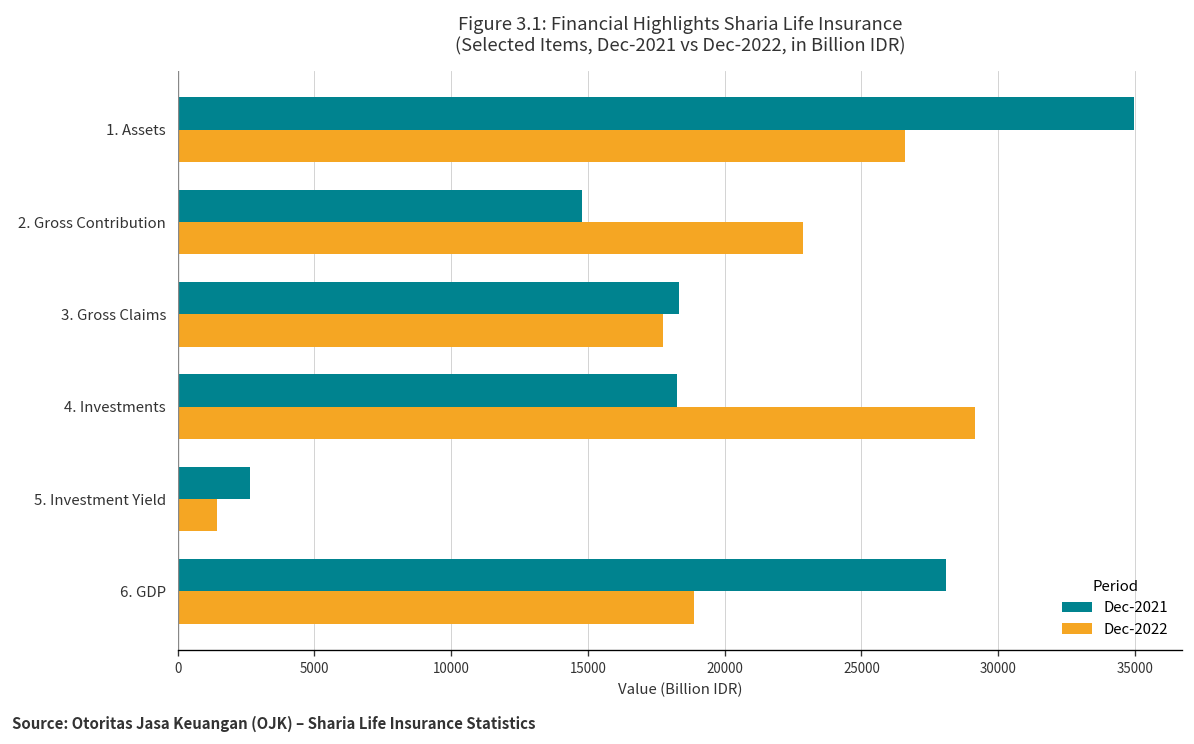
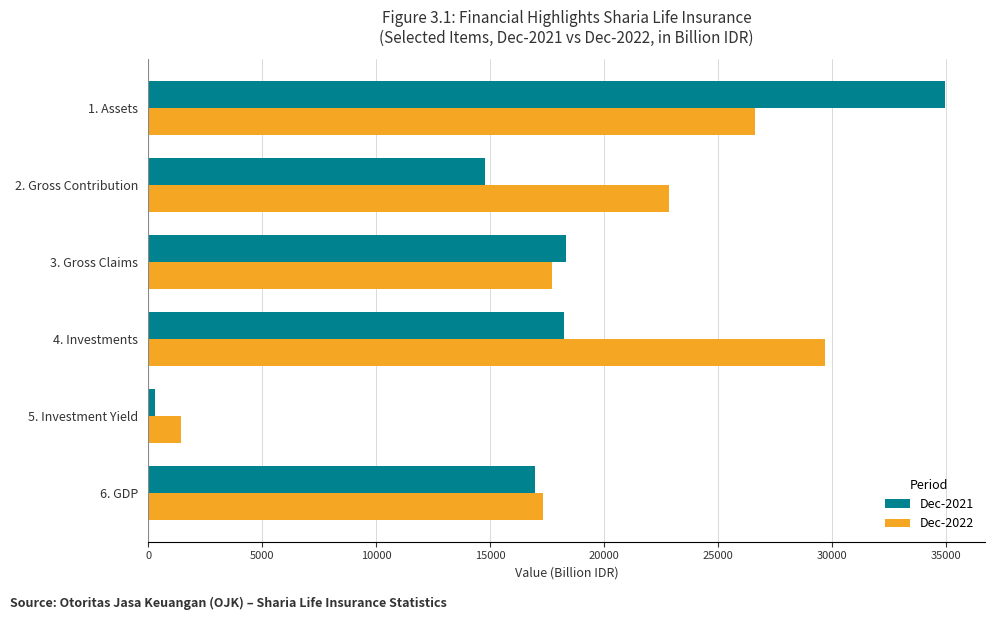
Dec-2022, 4. Investments: 29200 -> 29700
Dec-2021, 5. Investment Yield: 2600 -> 300
Dec-2021, 6. GDP: 28100 -> 17000
Dec-2022, 6. GDP: 18900 -> 17300
